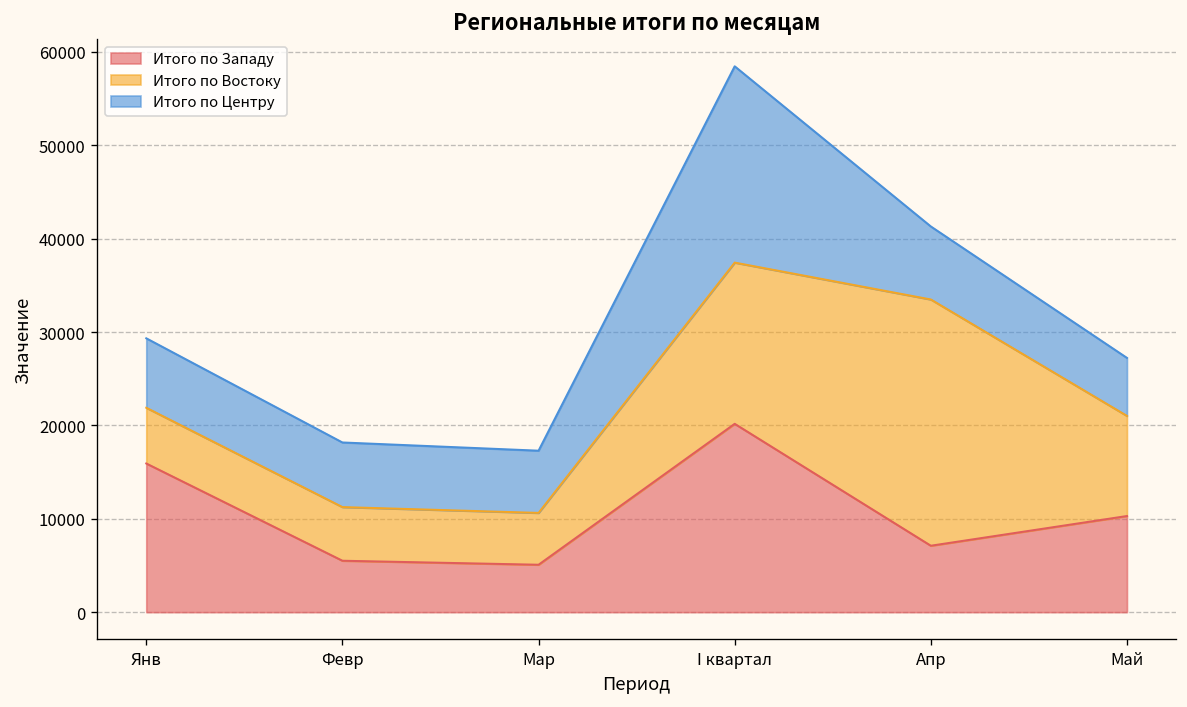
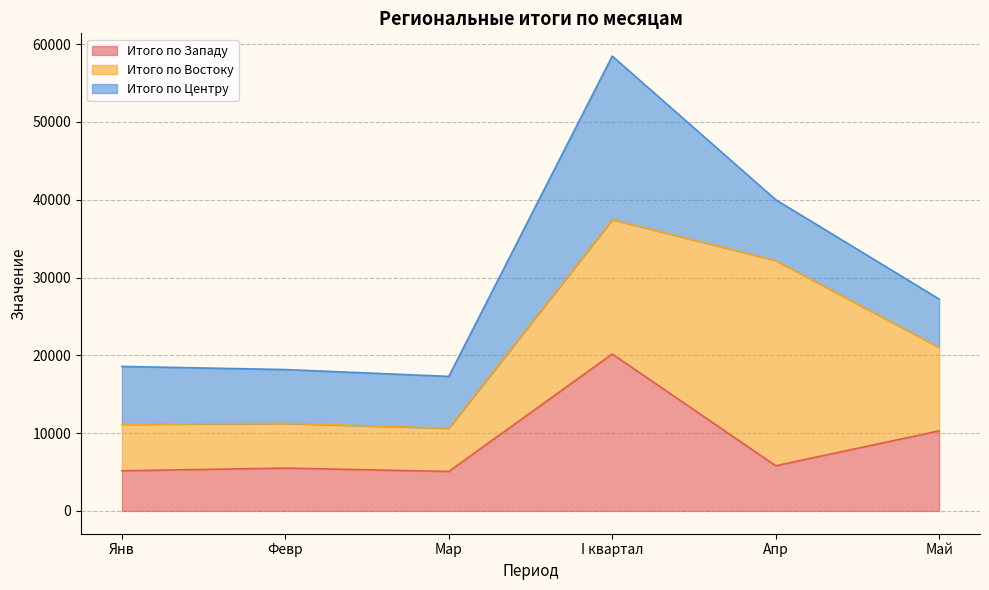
Итого по Западу, Янв: 16000 -> 5000
Итого по Западу, Апр: 7000 -> 6000
